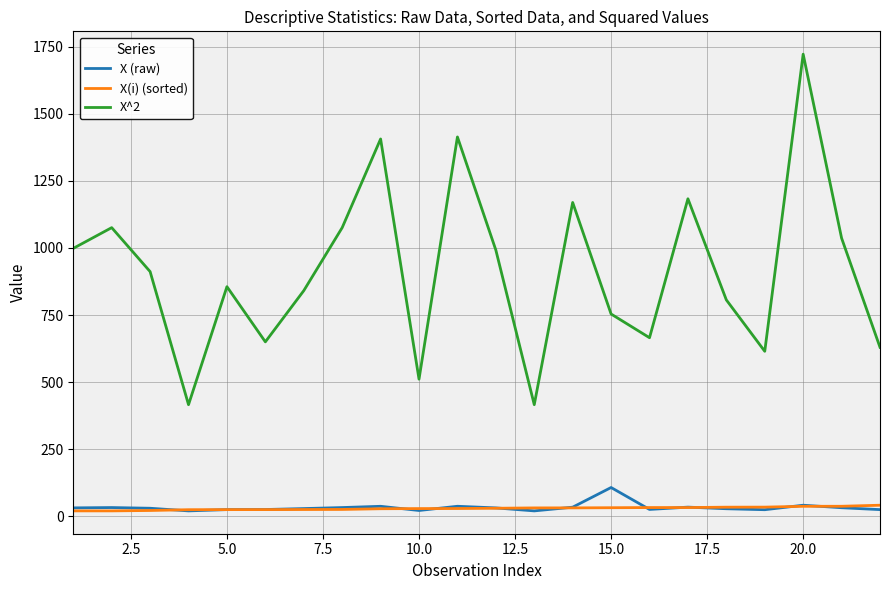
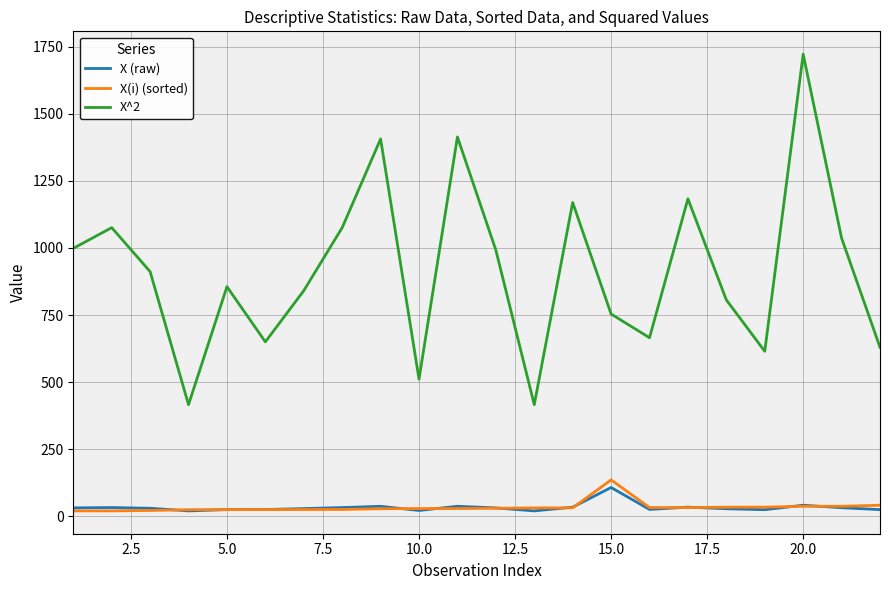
X(i) (sorted), 15.0: 30 -> 140
